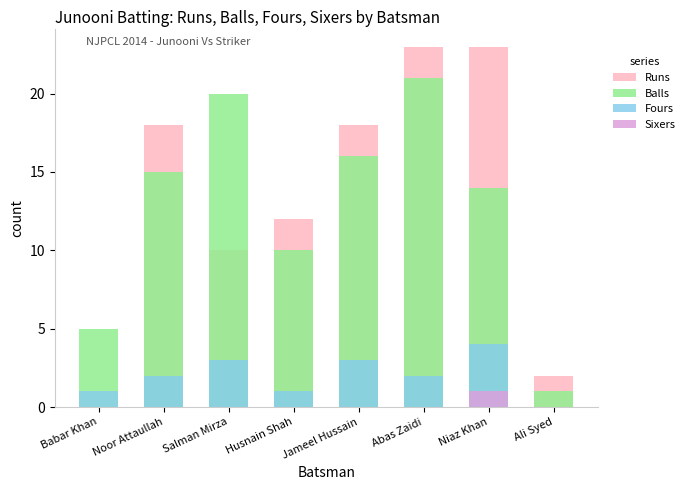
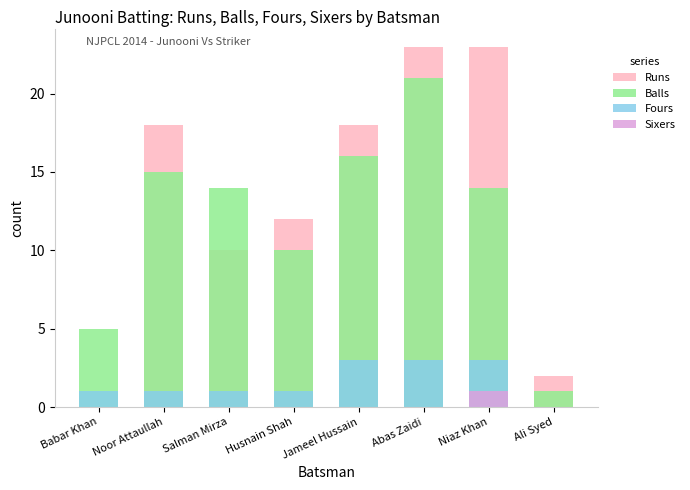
Fours, Noor Attaullah: 2 -> 1
Balls, Salman Mirza: 20 -> 14
Fours, Salman Mirza: 3 -> 1
Fours, Abas Zaidi: 2 -> 3
Fours, Niaz Khan: 4 -> 3
